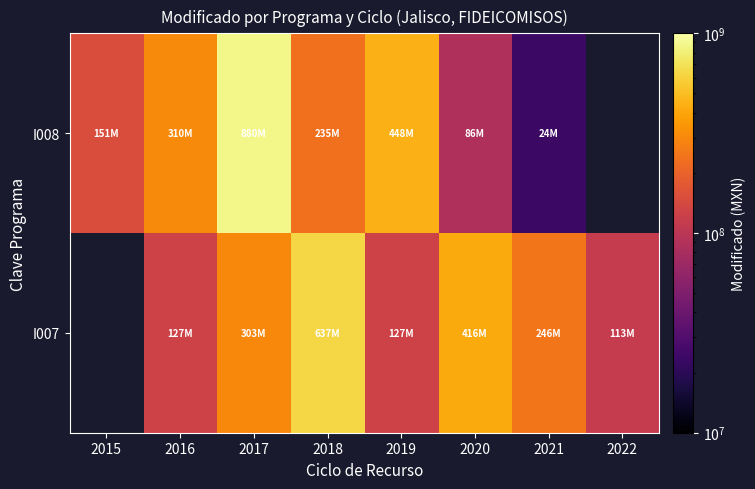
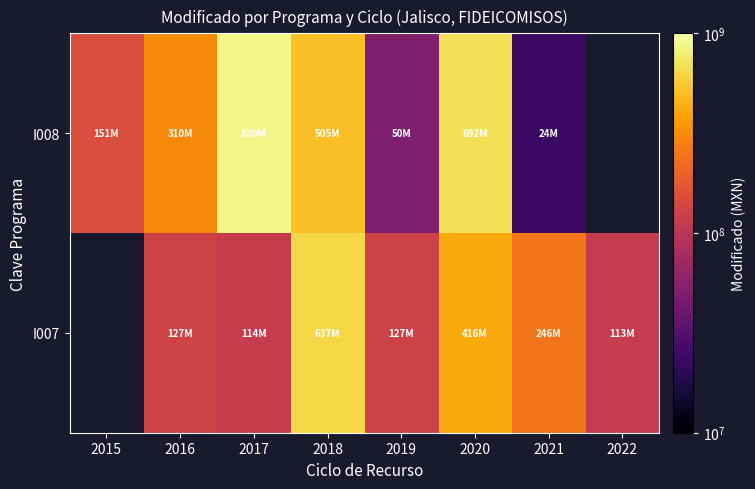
I008, 2018: 235M -> 505M
I008, 2019: 448M -> 50M
I008, 2020: 86M -> 692M
I007, 2017: 303M -> 114M
